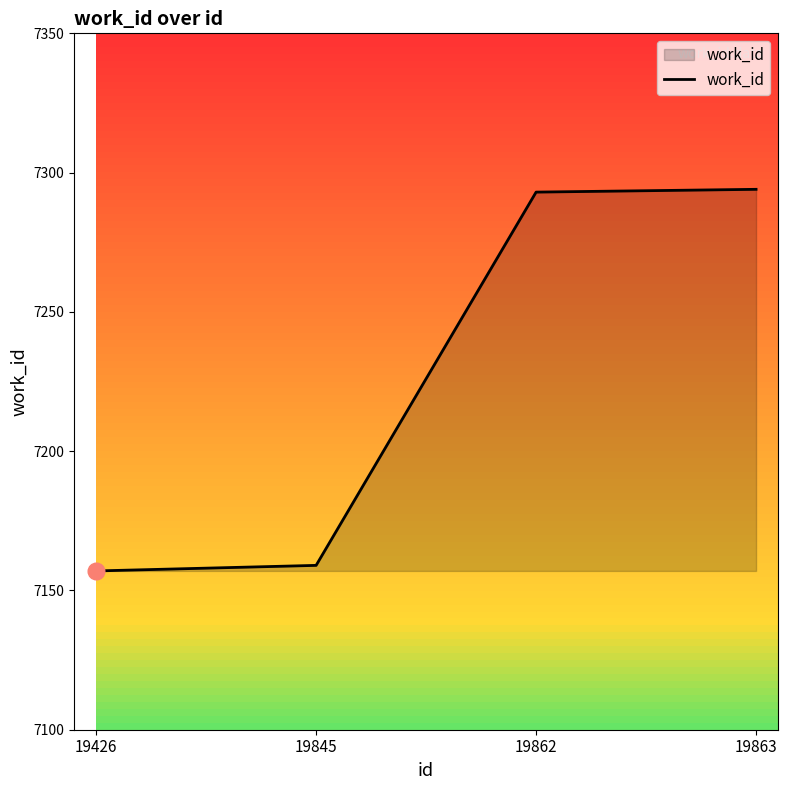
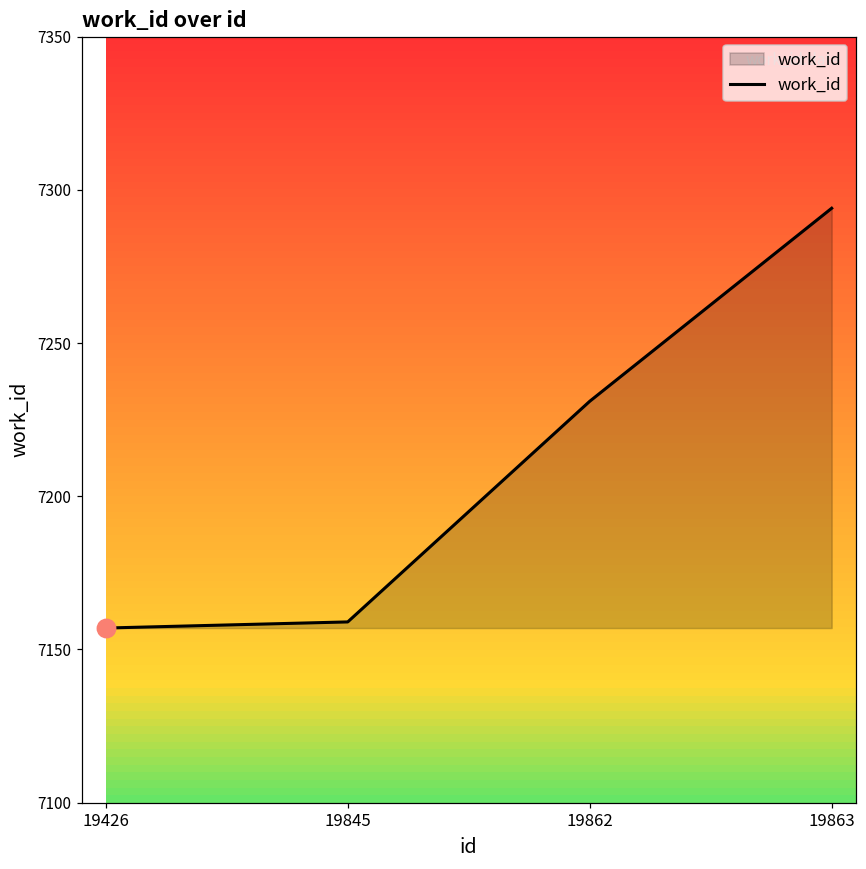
work_id, 19862: 7293 -> 7231
